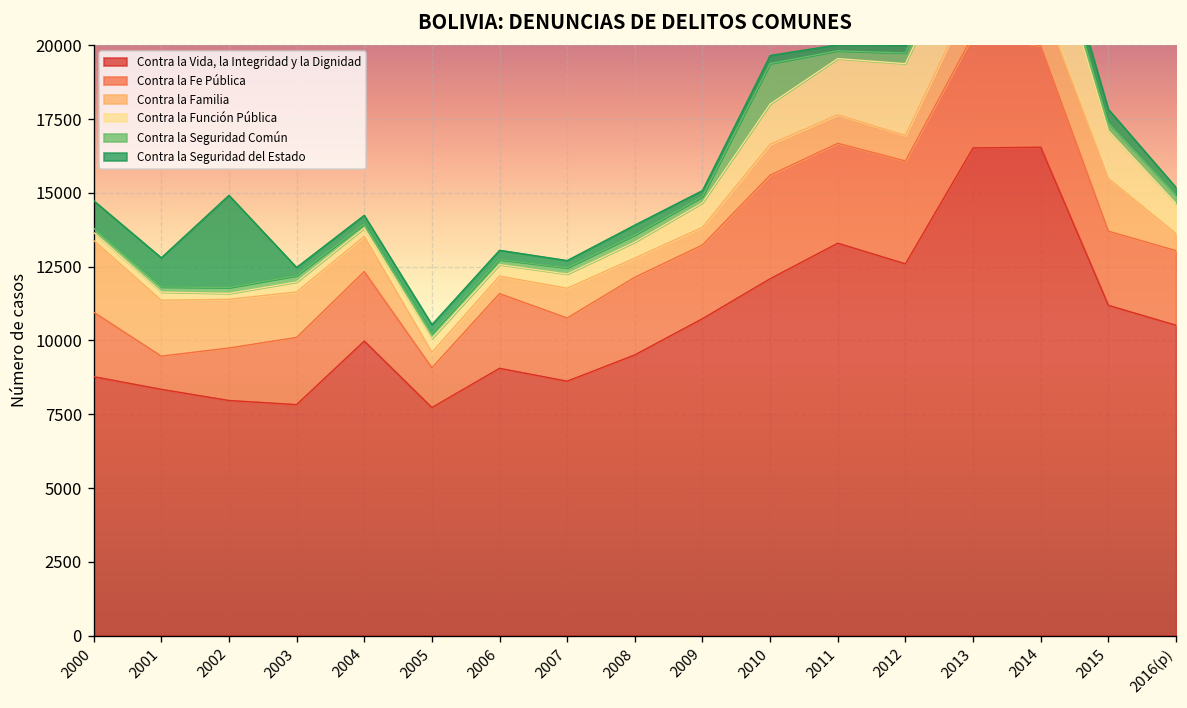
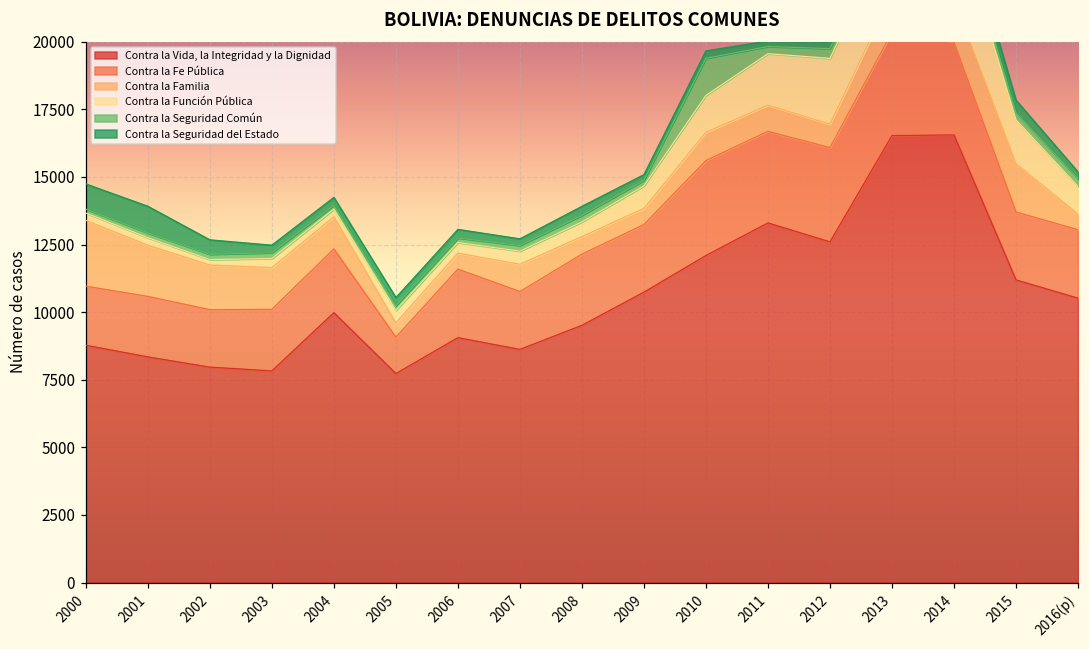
Contra la Fe Pública, 2001: 1100 -> 2200
Contra la Fe Pública, 2002: 1800 -> 2100
Contra la Seguridad del Estado, 2002: 3100 -> 500
